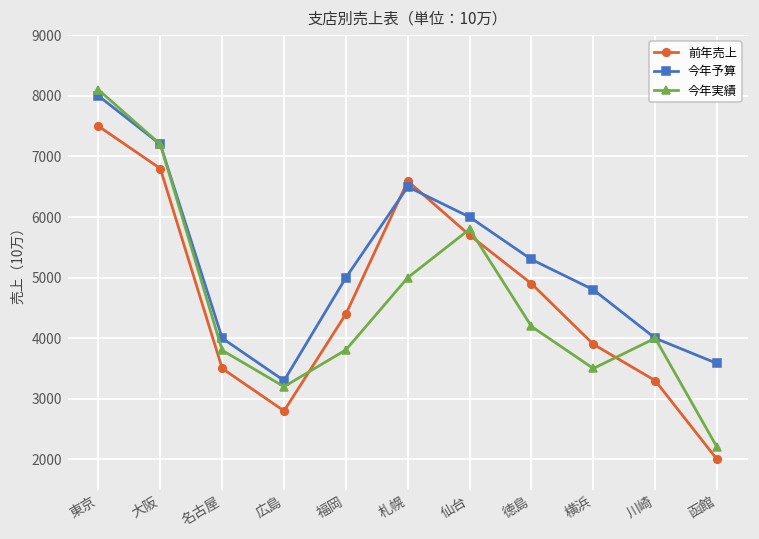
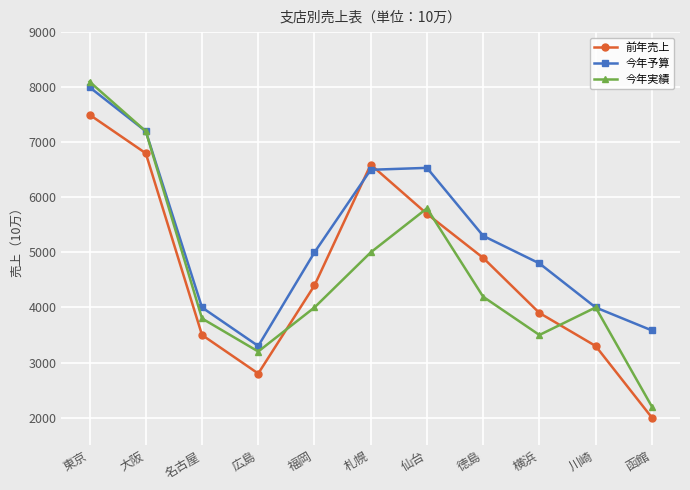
今年実績, 福岡: 3800 -> 4000
今年予算, 仙台: 6000 -> 6500
